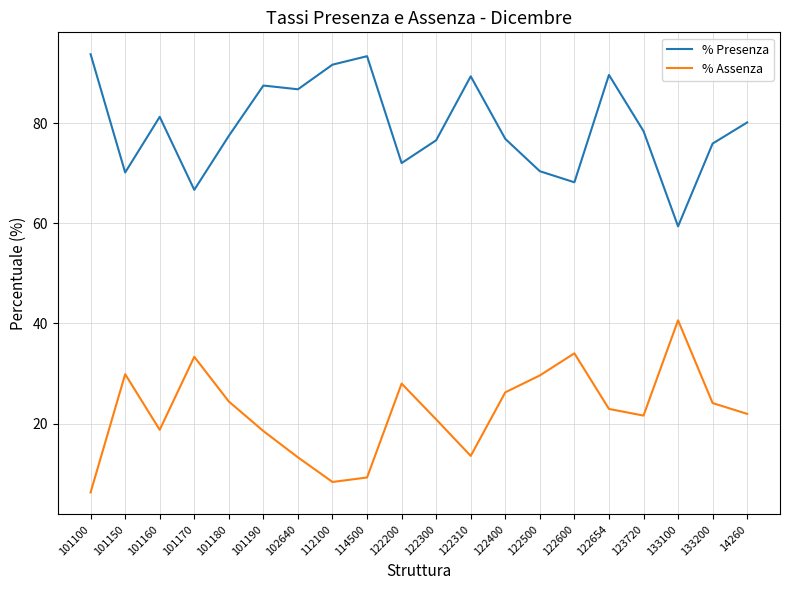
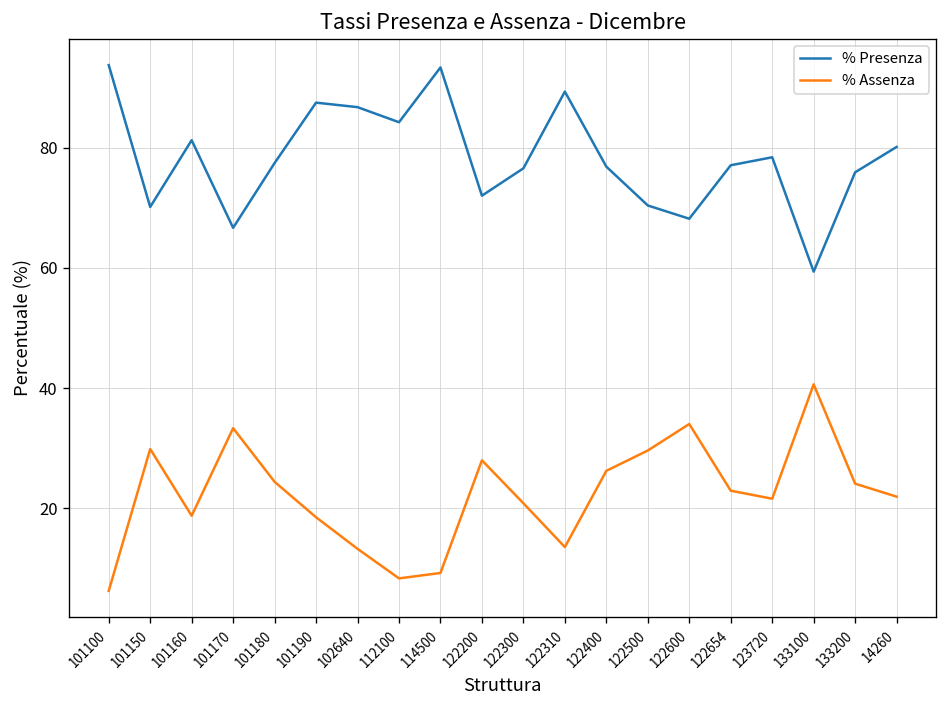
% Presenza, 112100: 92 -> 84
% Presenza, 122654: 90 -> 77
